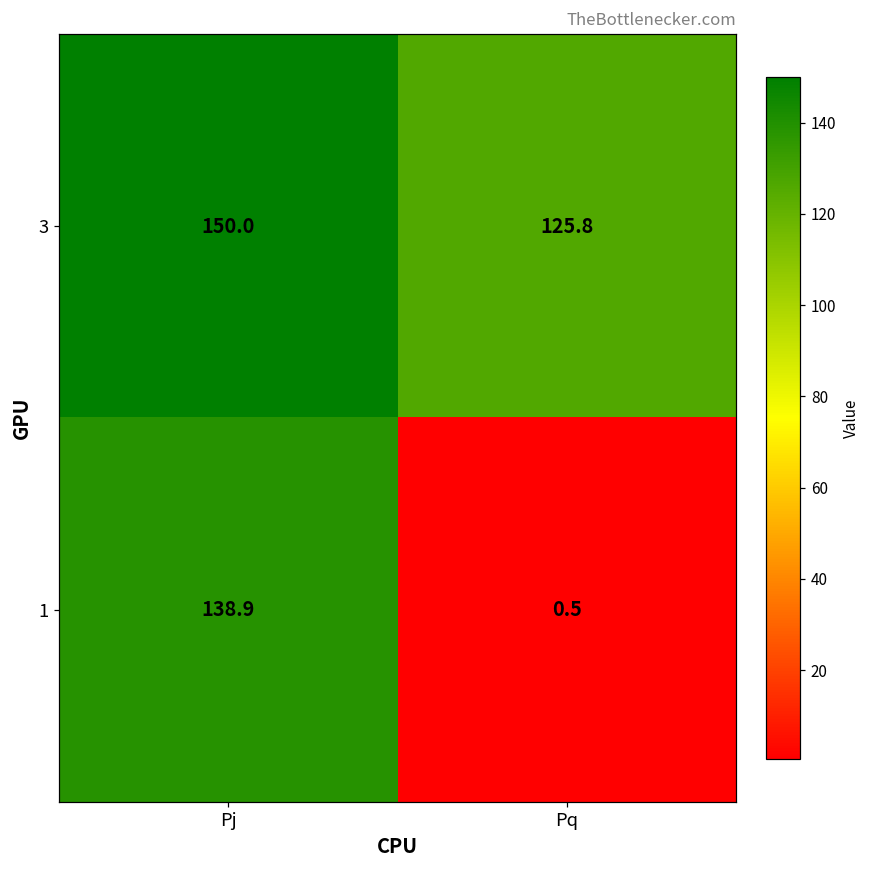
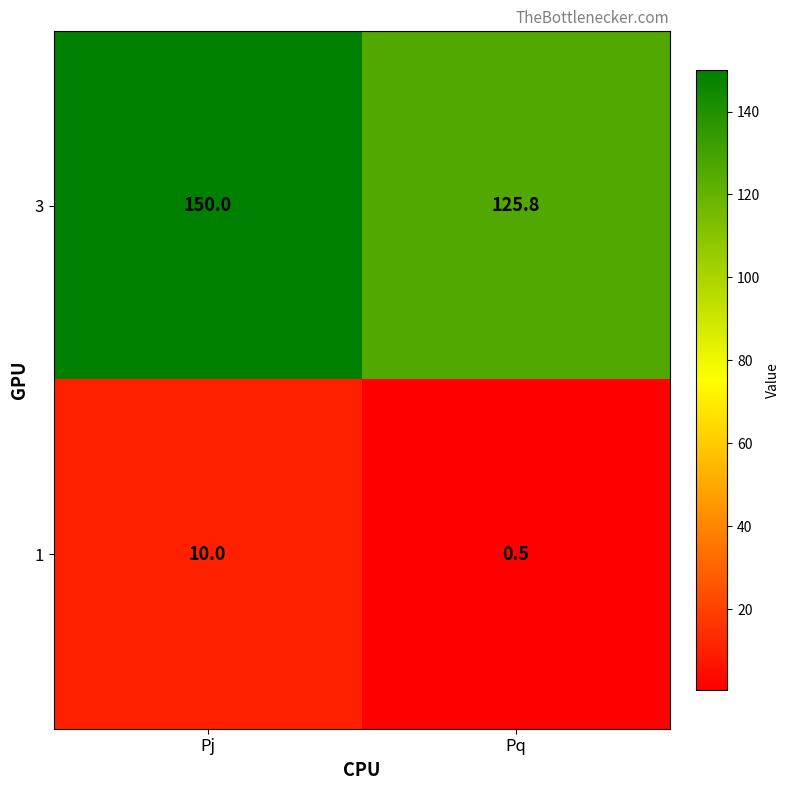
1, Pj: 138.9 -> 10.0
